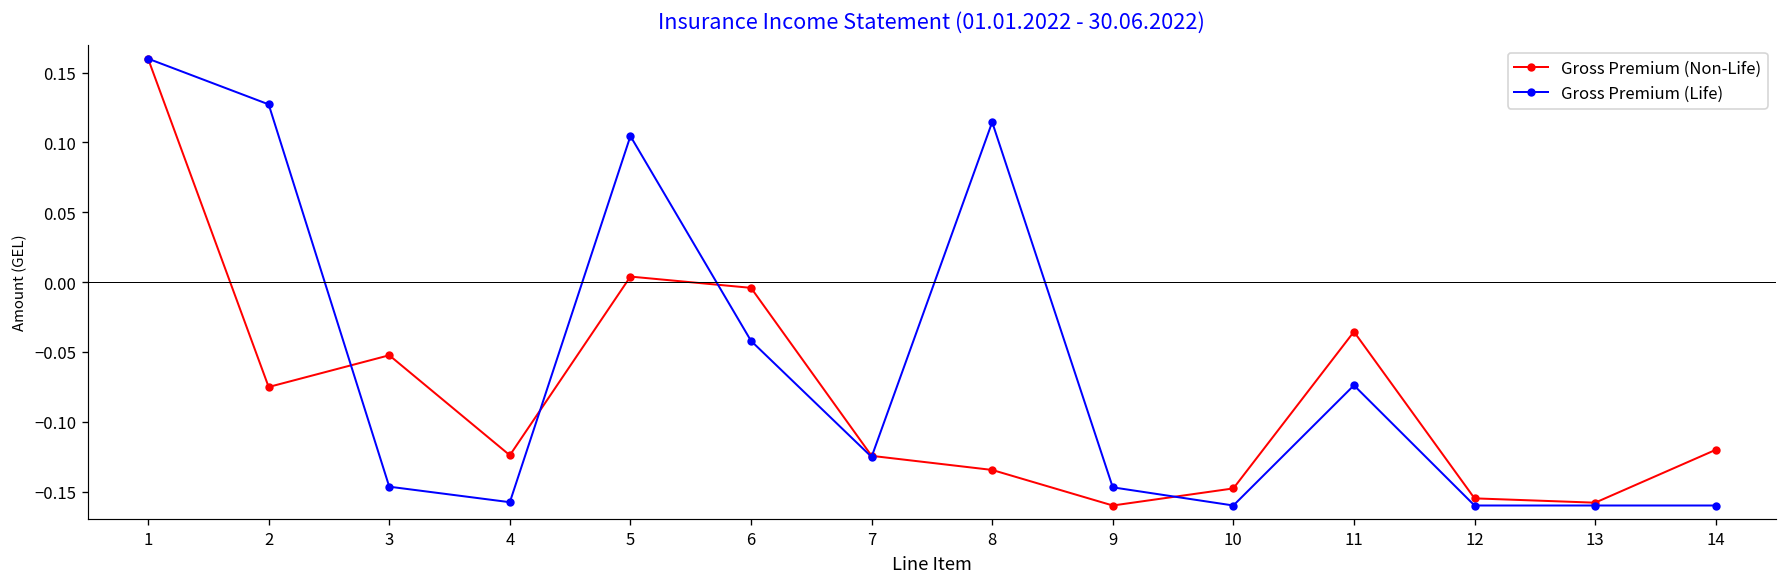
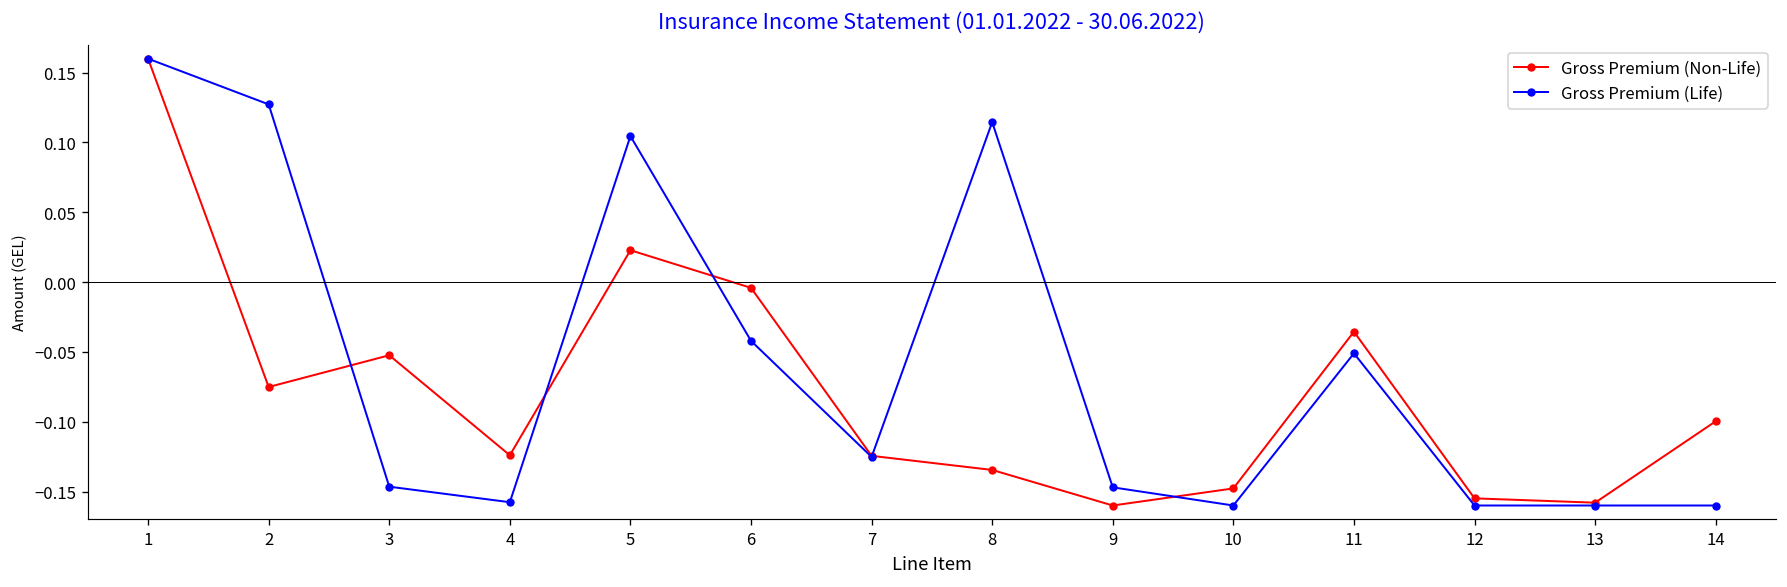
Gross Premium (Non-Life), 5: 0.004 -> 0.023
Gross Premium (Life), 11: -0.074 -> -0.051
Gross Premium (Non-Life), 14: -0.120 -> -0.100
